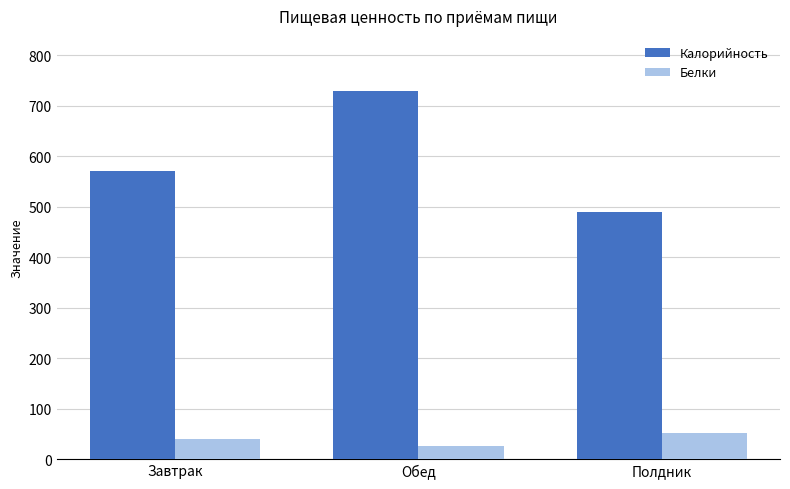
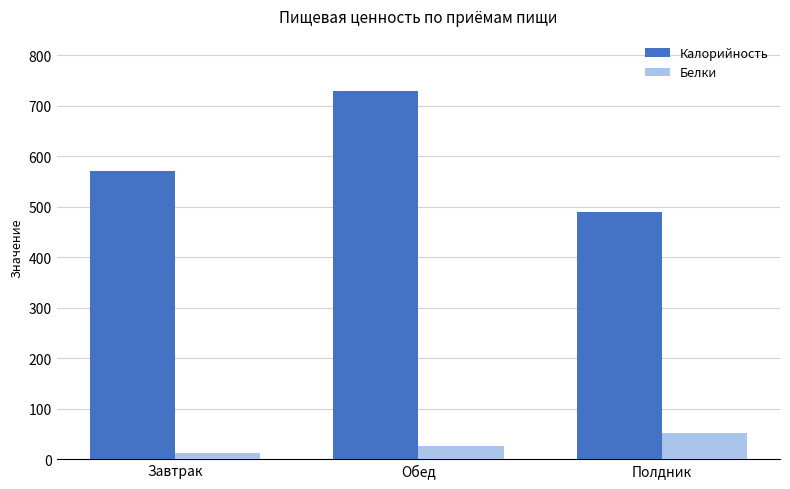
Белки, Завтрак: 40 -> 10
